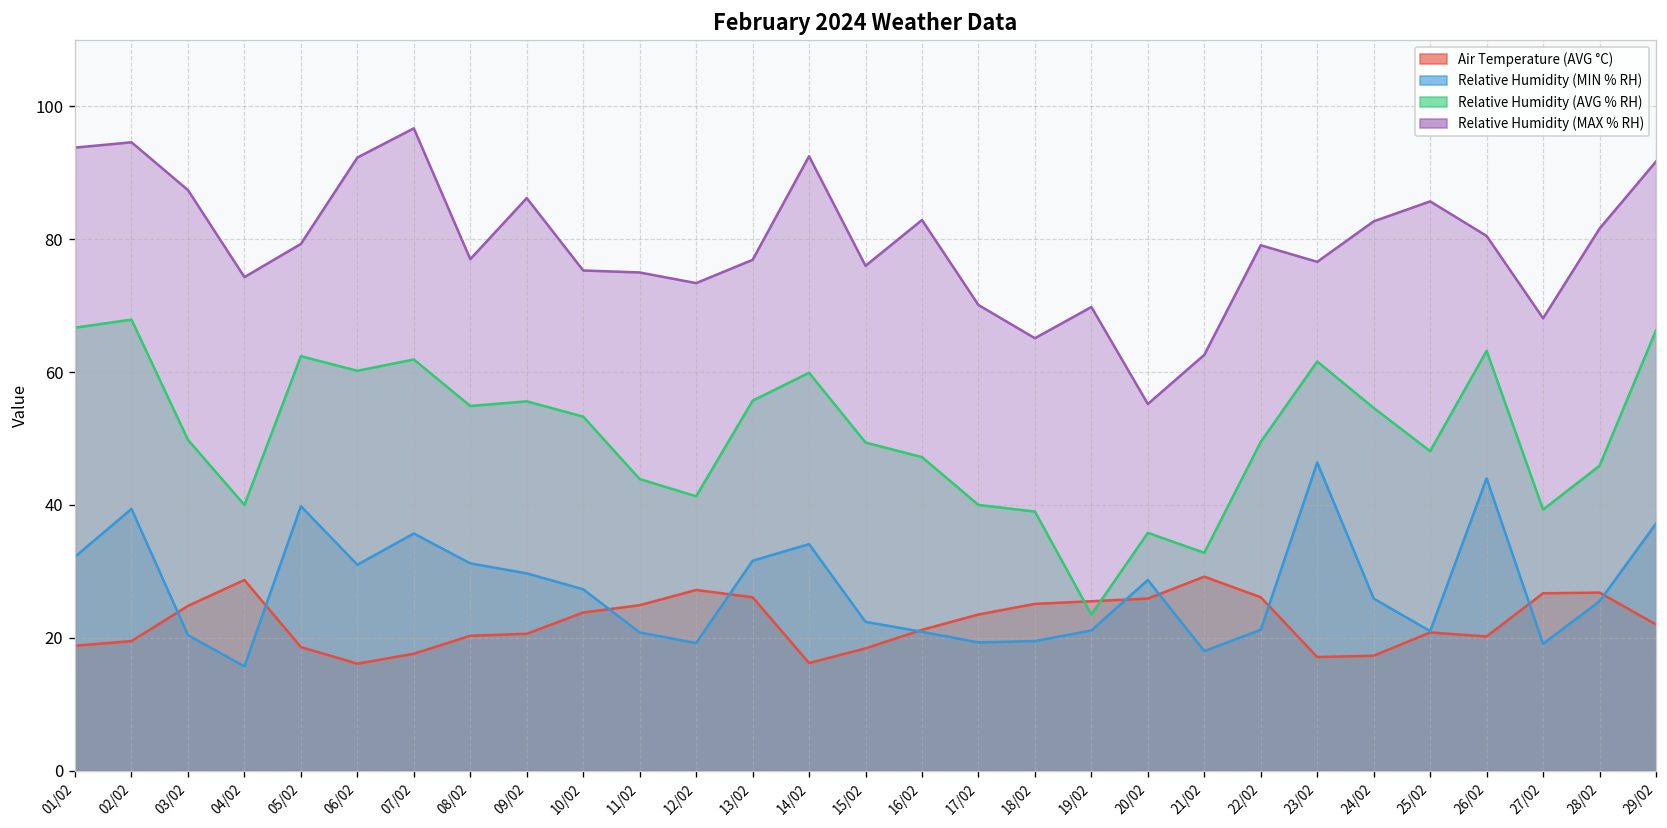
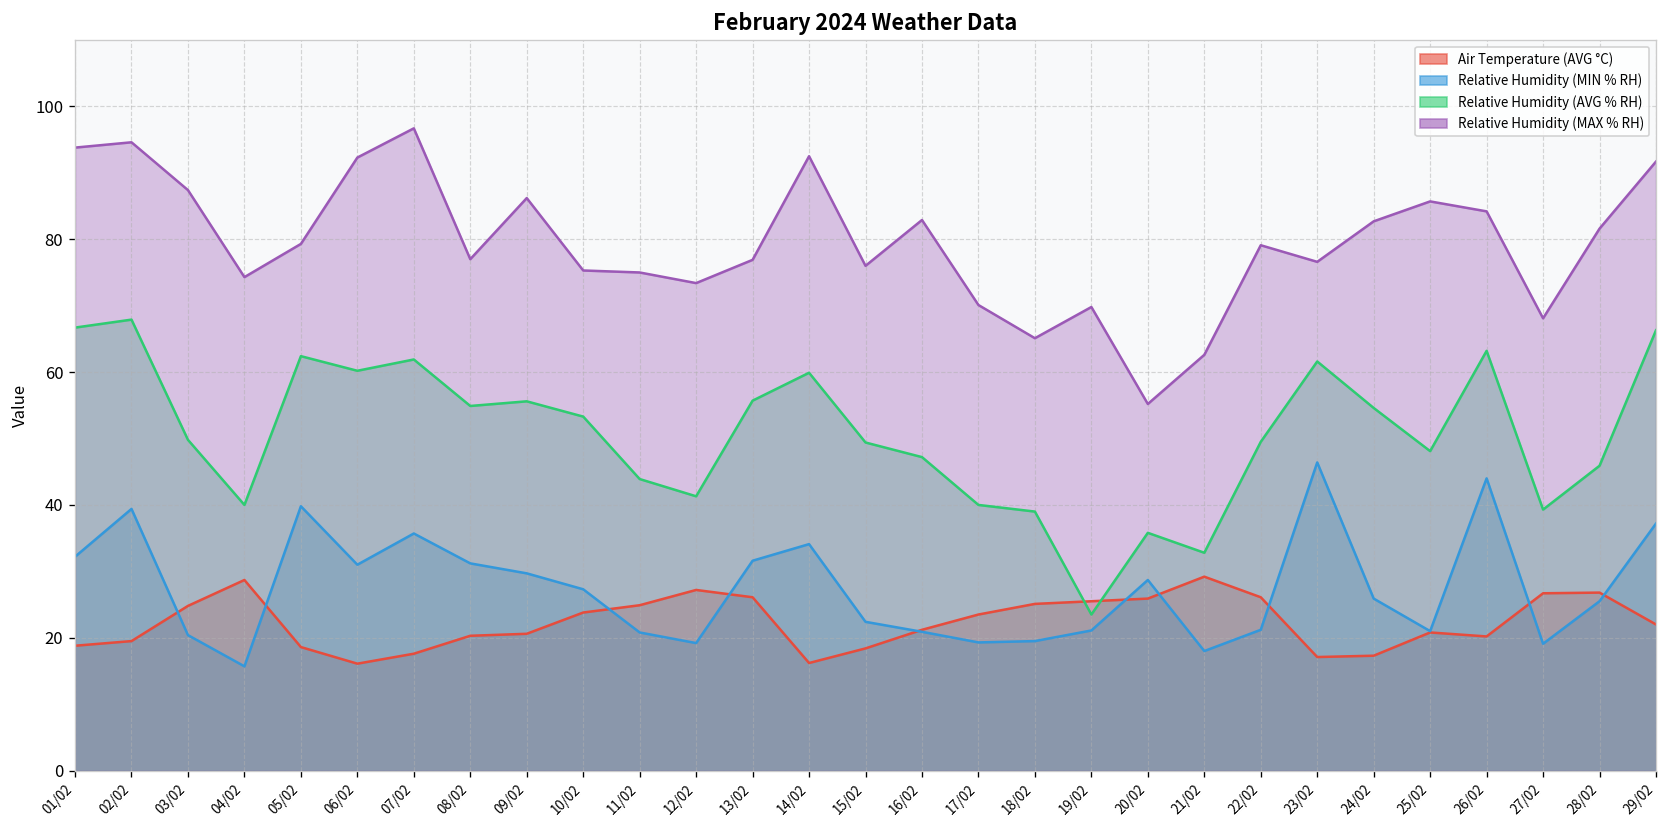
Relative Humidity (MAX % RH), 26/02: 81 -> 84
